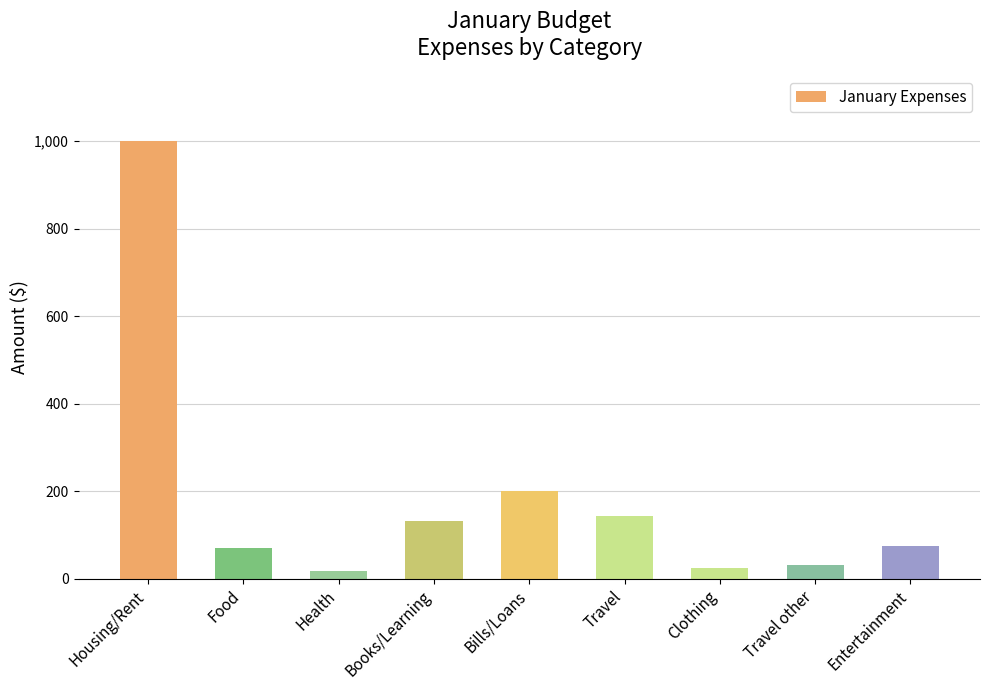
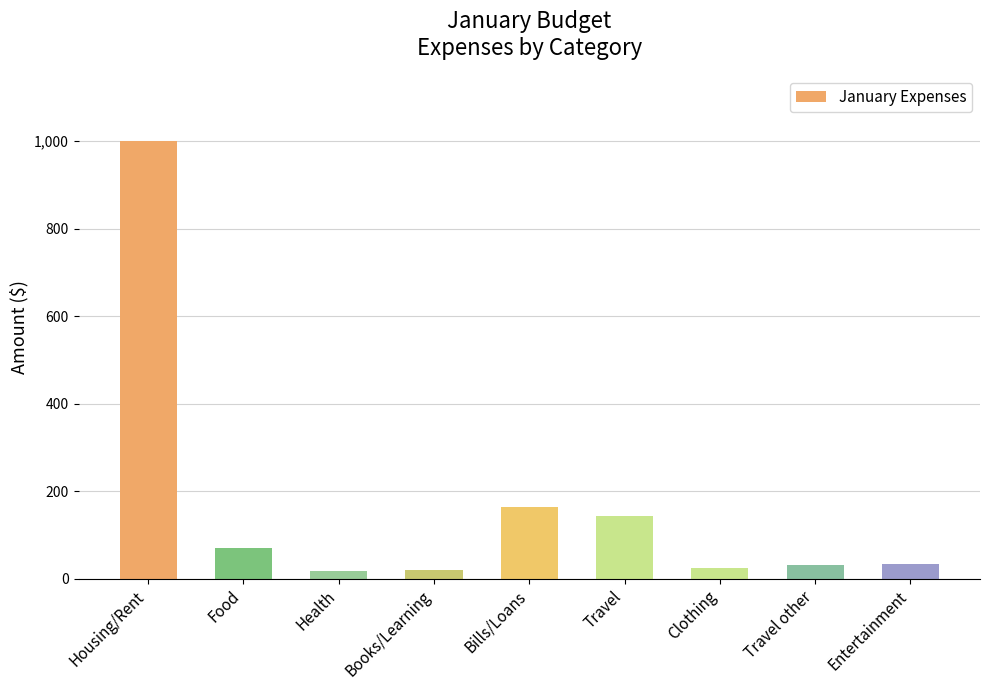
Books/Learning: 130 -> 20
Bills/Loans: 200 -> 160
Entertainment: 80 -> 30
